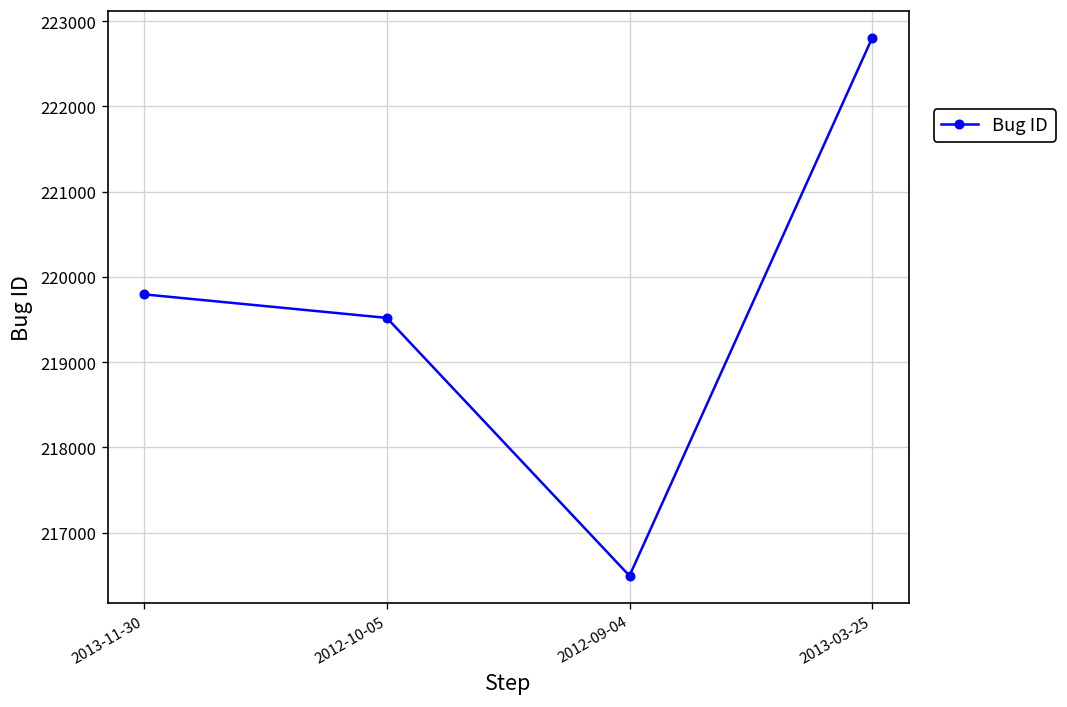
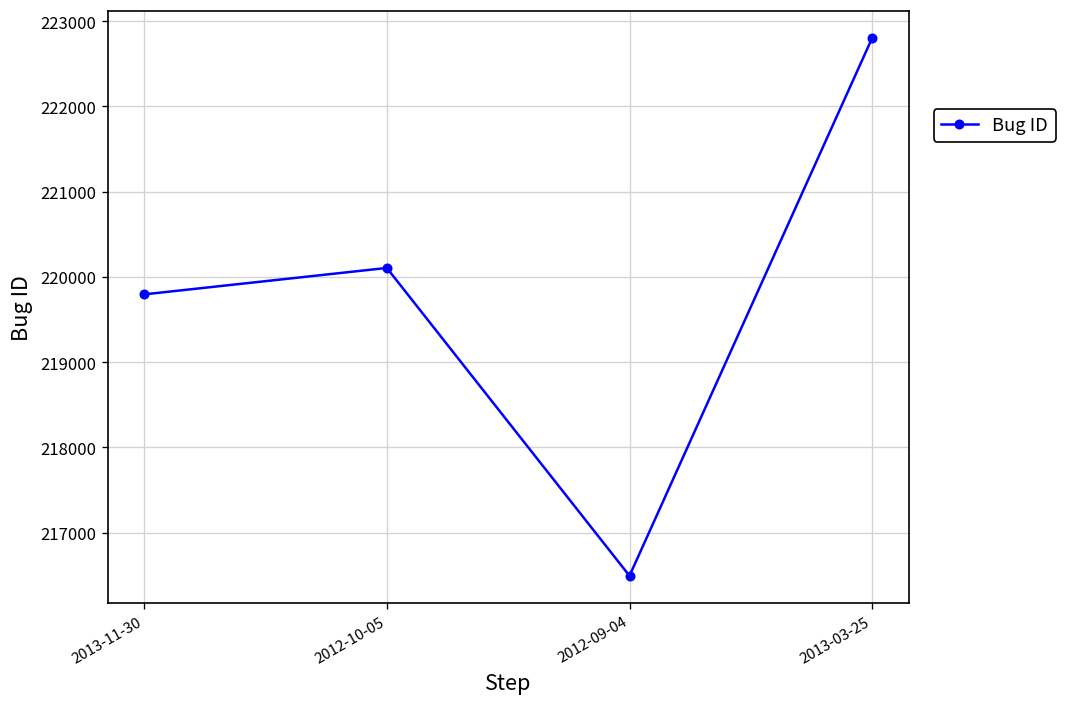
2012-10-05: 219500 -> 220100
